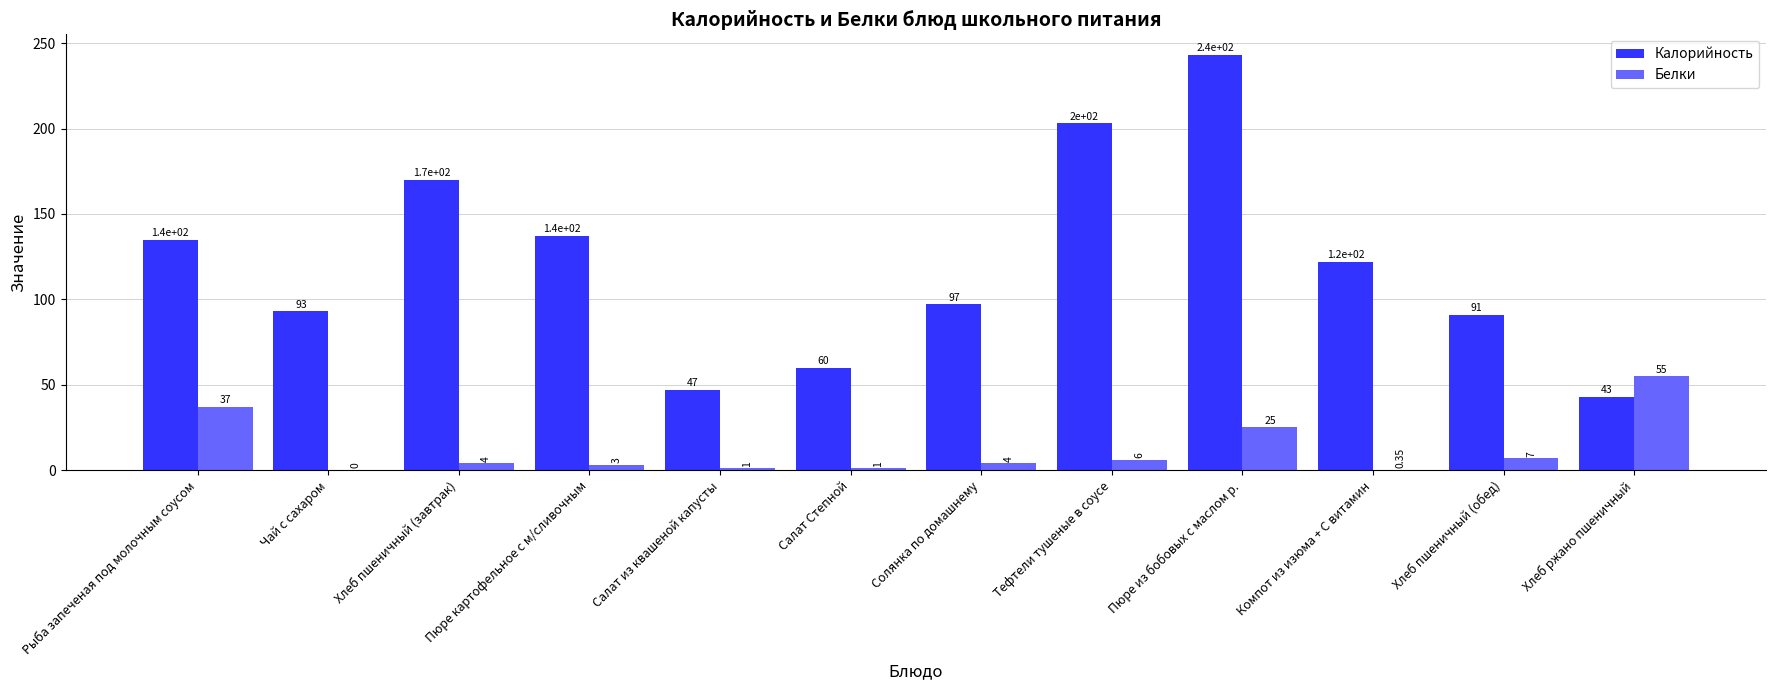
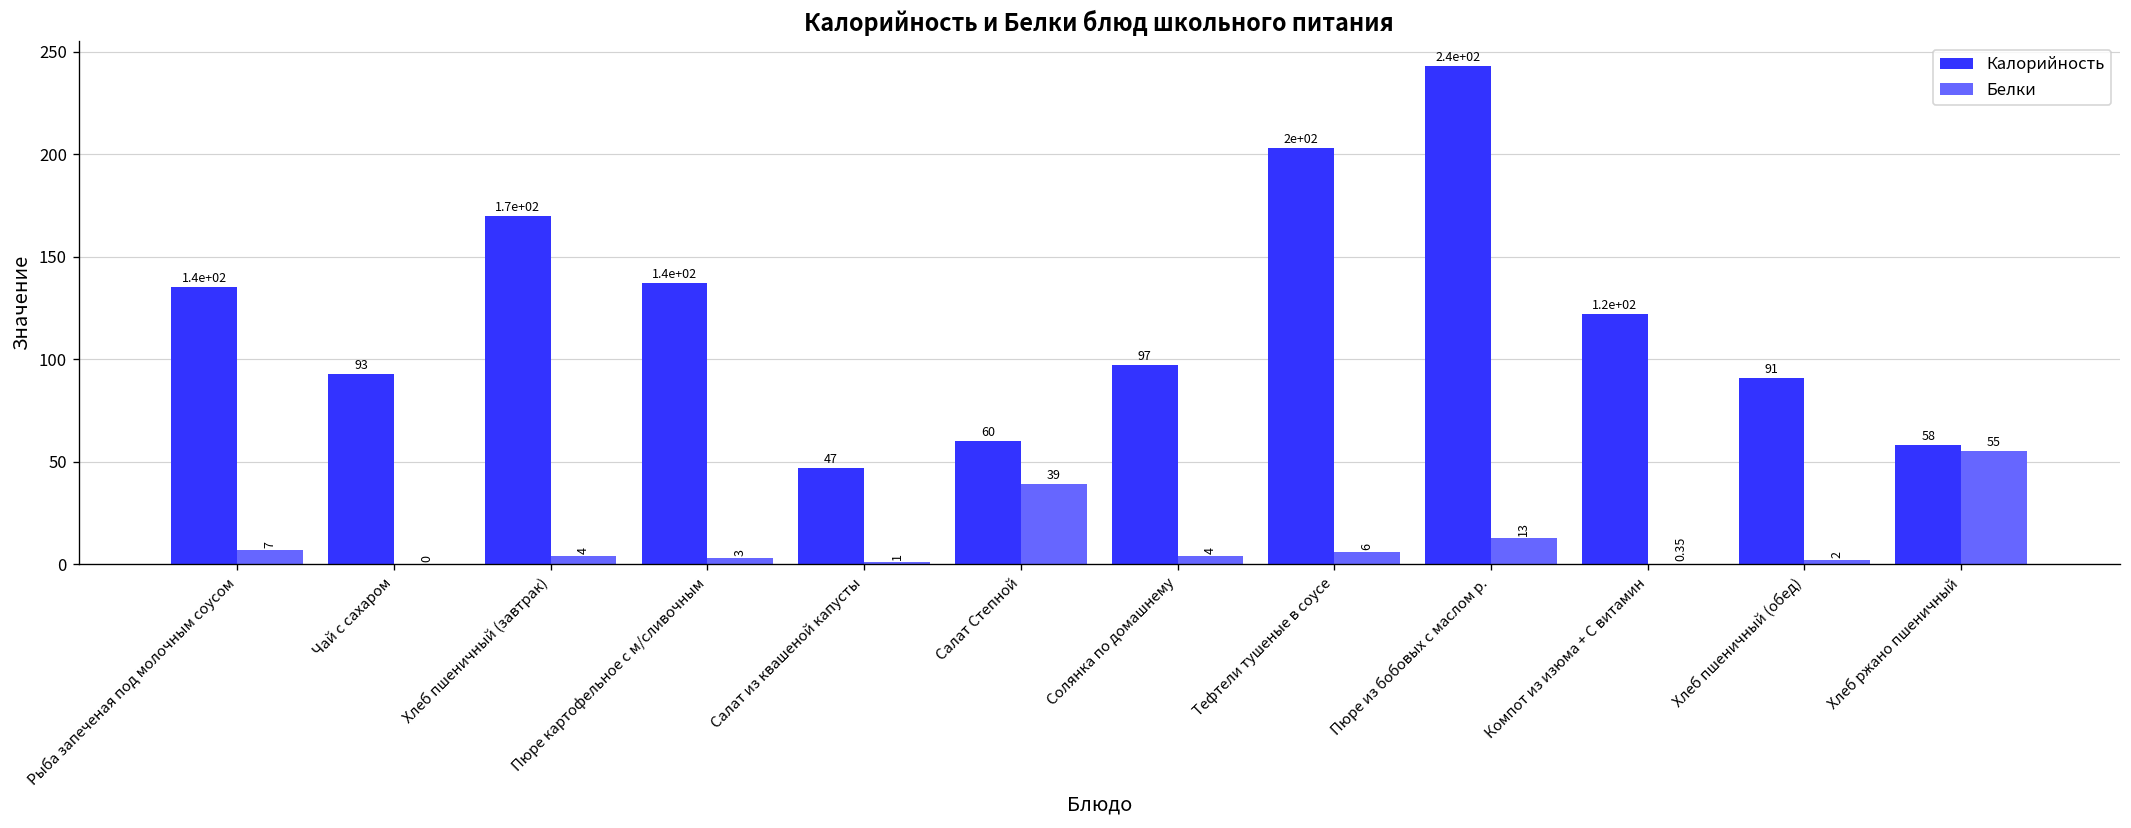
Белки, Рыба запеченая под молочным соусом: 37 -> 7
Белки, Салат Степной: 1 -> 39
Белки, Пюре из бобовых с маслом р.: 25 -> 13
Белки, Хлеб пшеничный (обед): 7 -> 2
Калорийность, Хлеб ржано пшеничный: 43 -> 58
